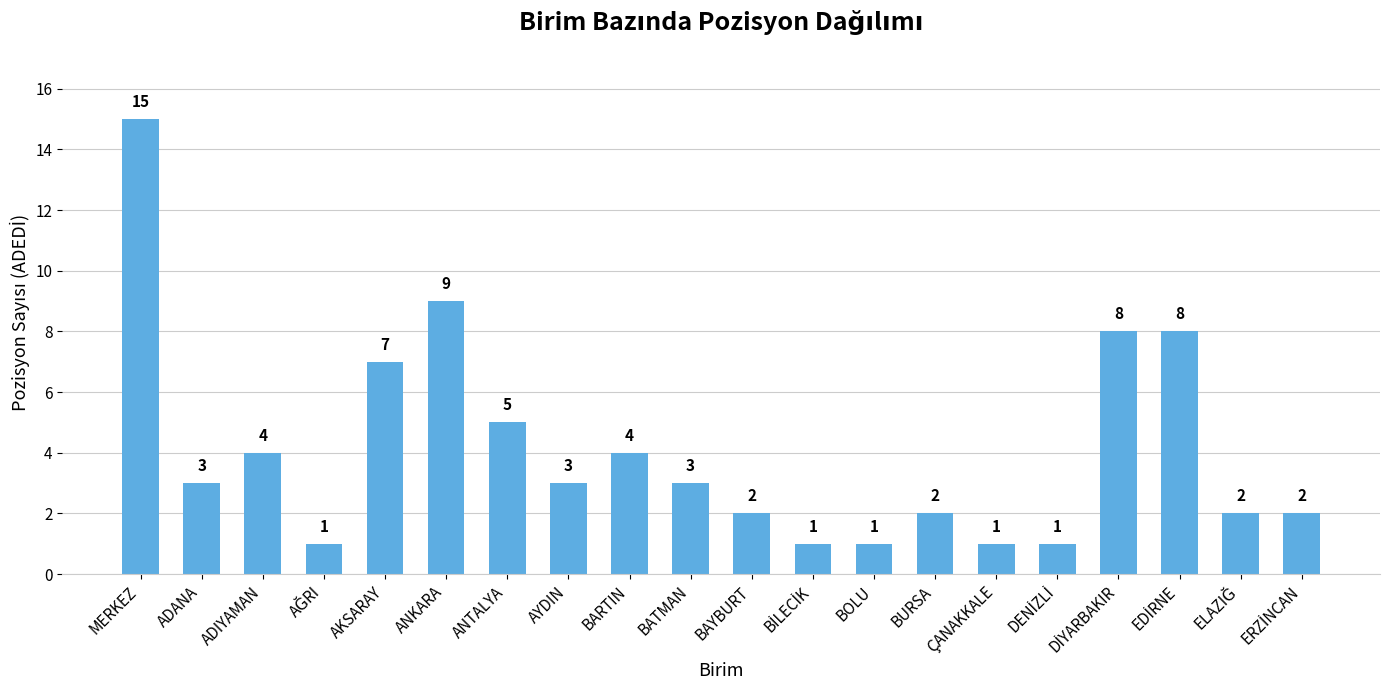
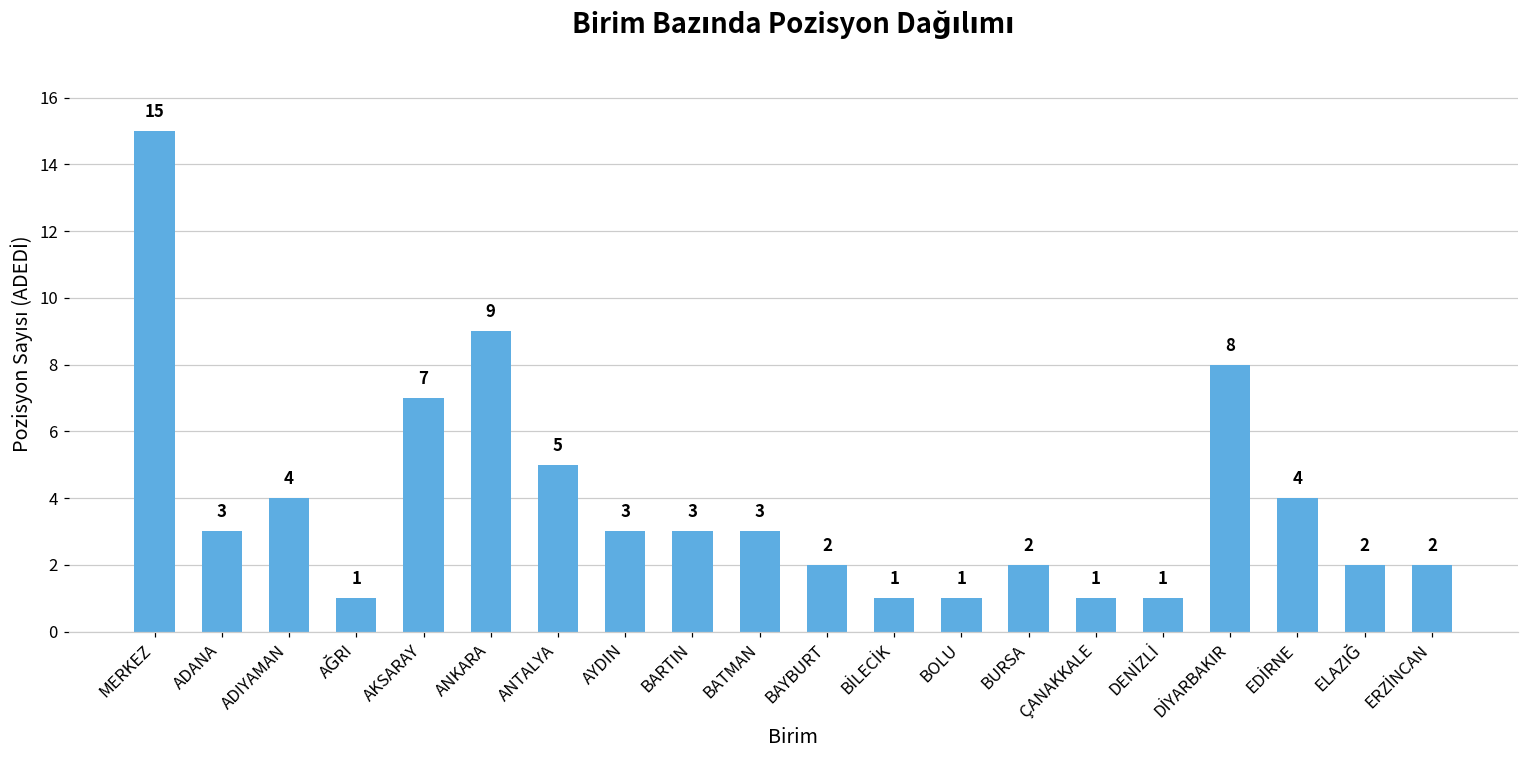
BARTIN: 4 -> 3
EDİRNE: 8 -> 4
